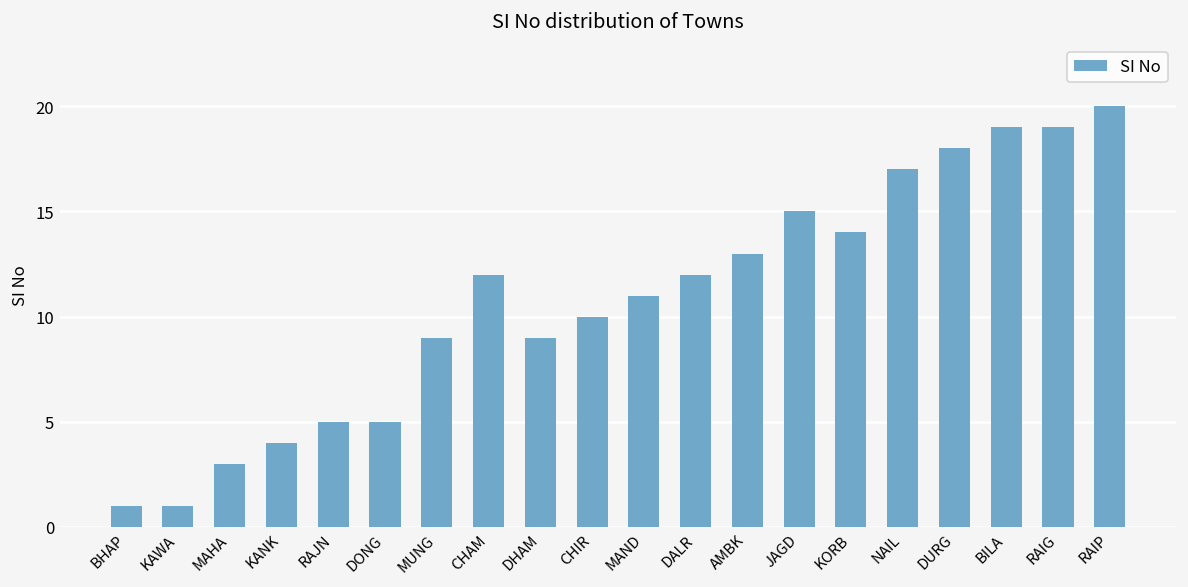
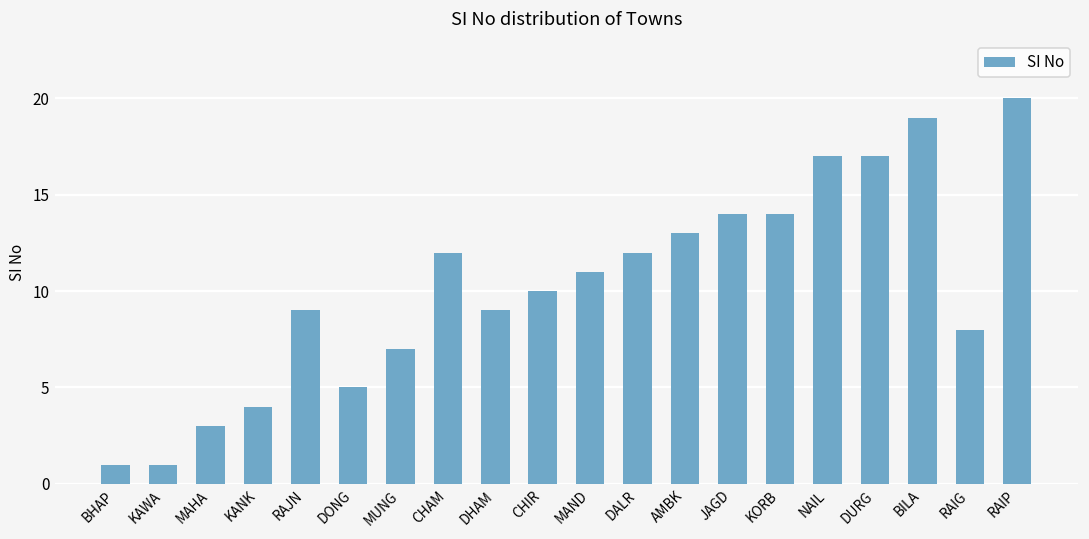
RAJN: 5 -> 9
MUNG: 9 -> 7
JAGD: 15 -> 14
DURG: 18 -> 17
RAIG: 19 -> 8
